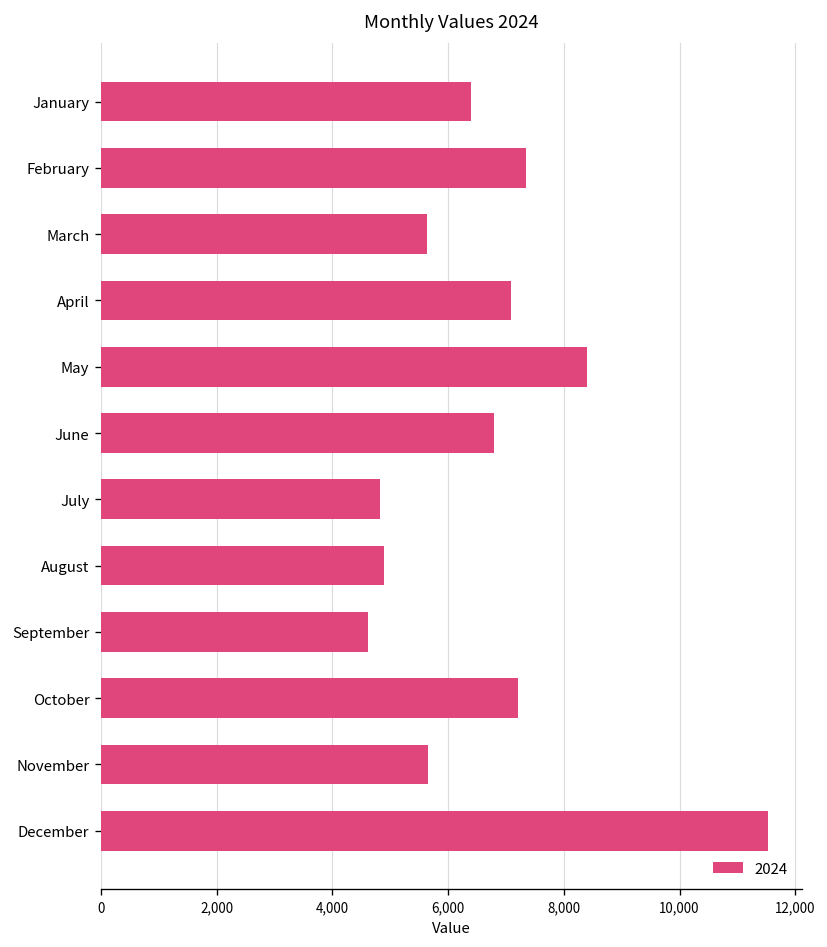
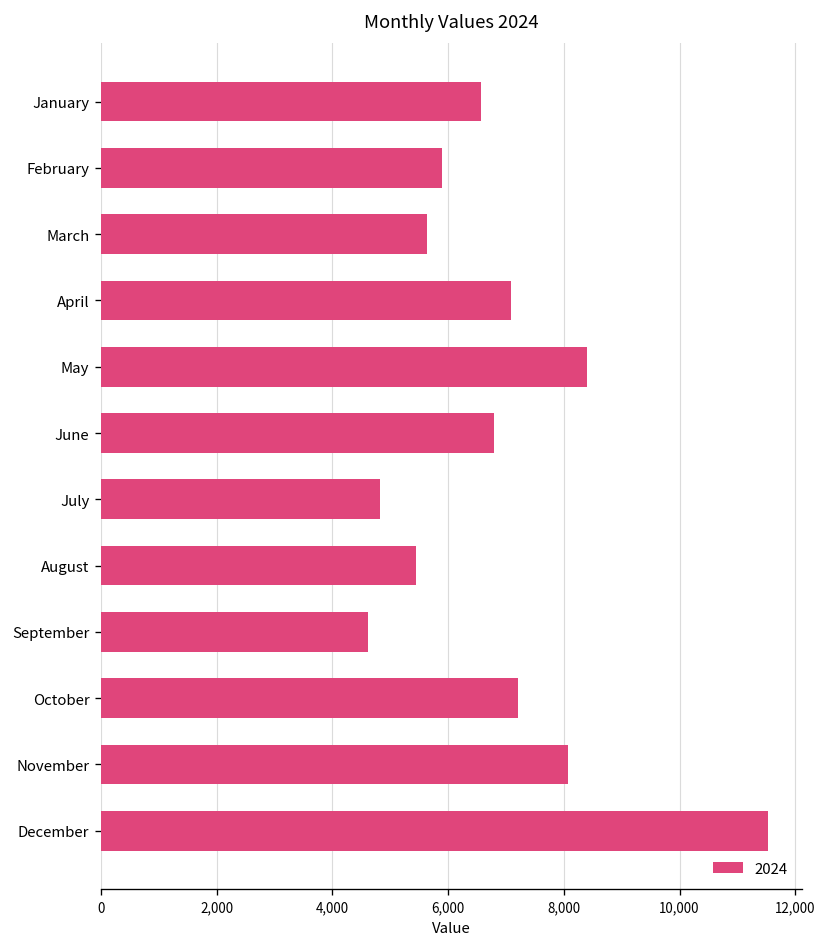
January: 6,400 -> 6,600
February: 7,300 -> 5,900
August: 4,900 -> 5,400
November: 5,600 -> 8,100
